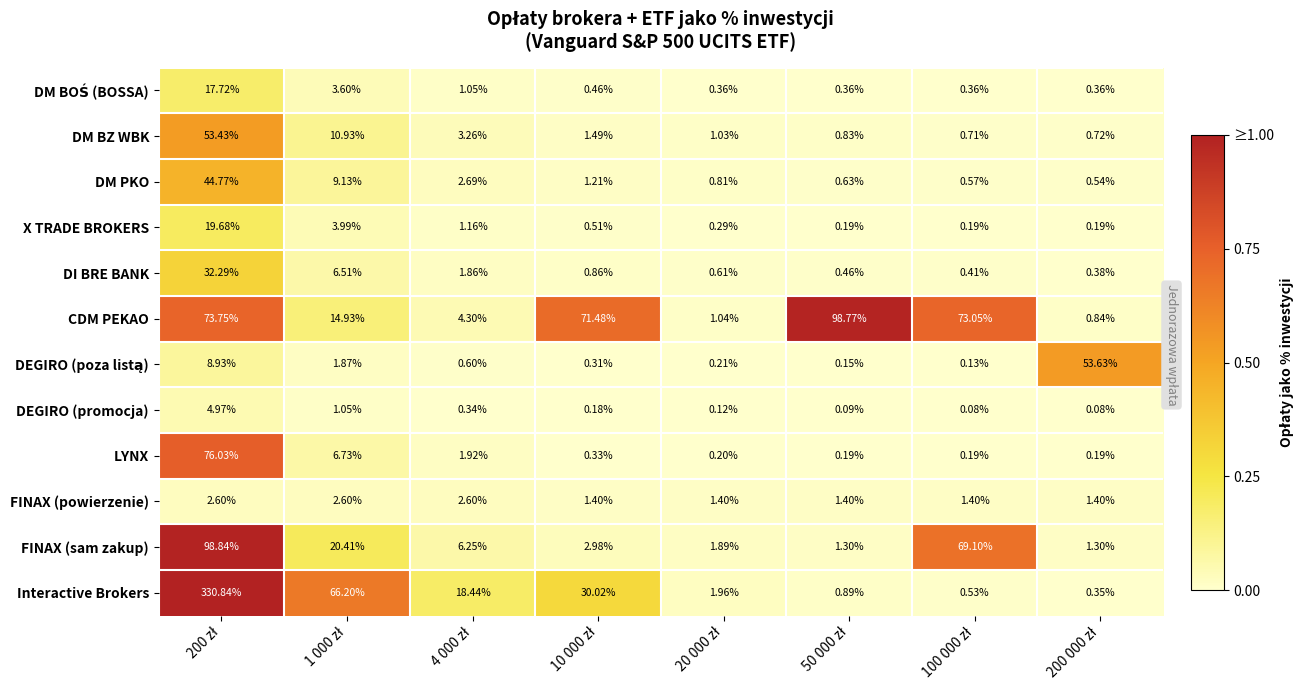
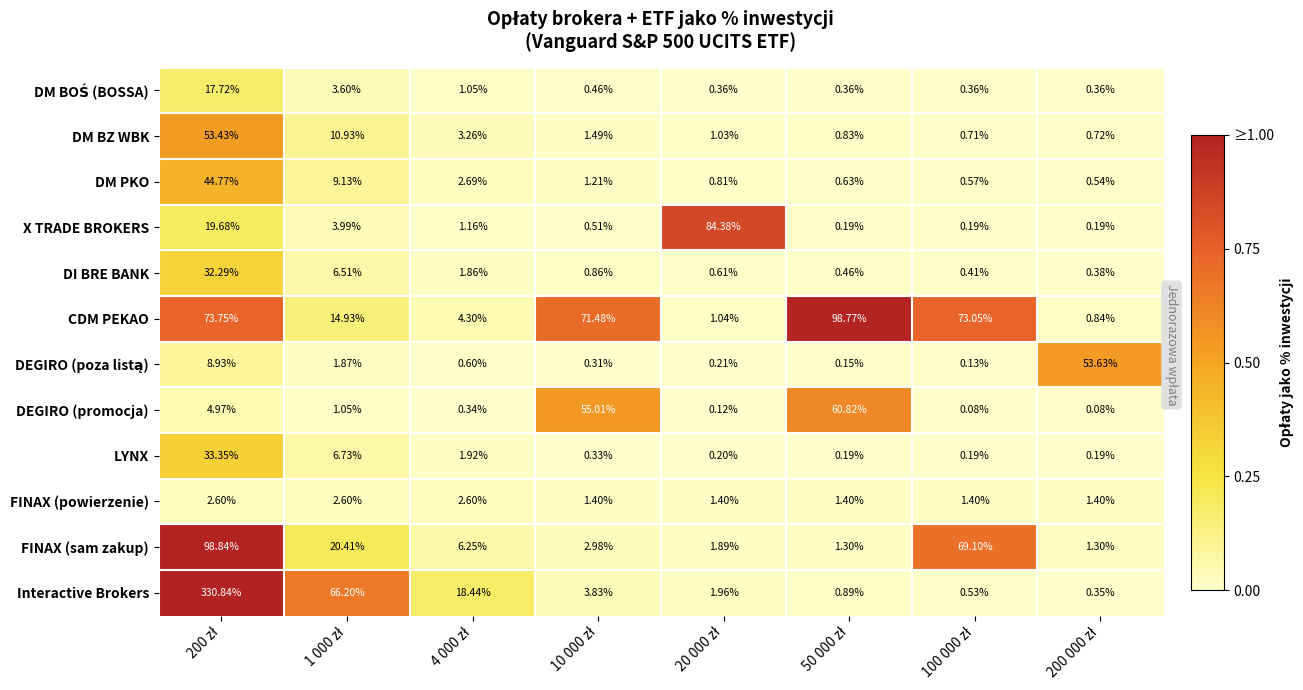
X TRADE BROKERS, 20 000 zł: 0.29% -> 84.38%
DEGIRO (promocja), 10 000 zł: 0.18% -> 55.01%
DEGIRO (promocja), 50 000 zł: 0.09% -> 60.82%
LYNX, 200 zł: 76.03% -> 33.35%
Interactive Brokers, 10 000 zł: 30.02% -> 3.83%
